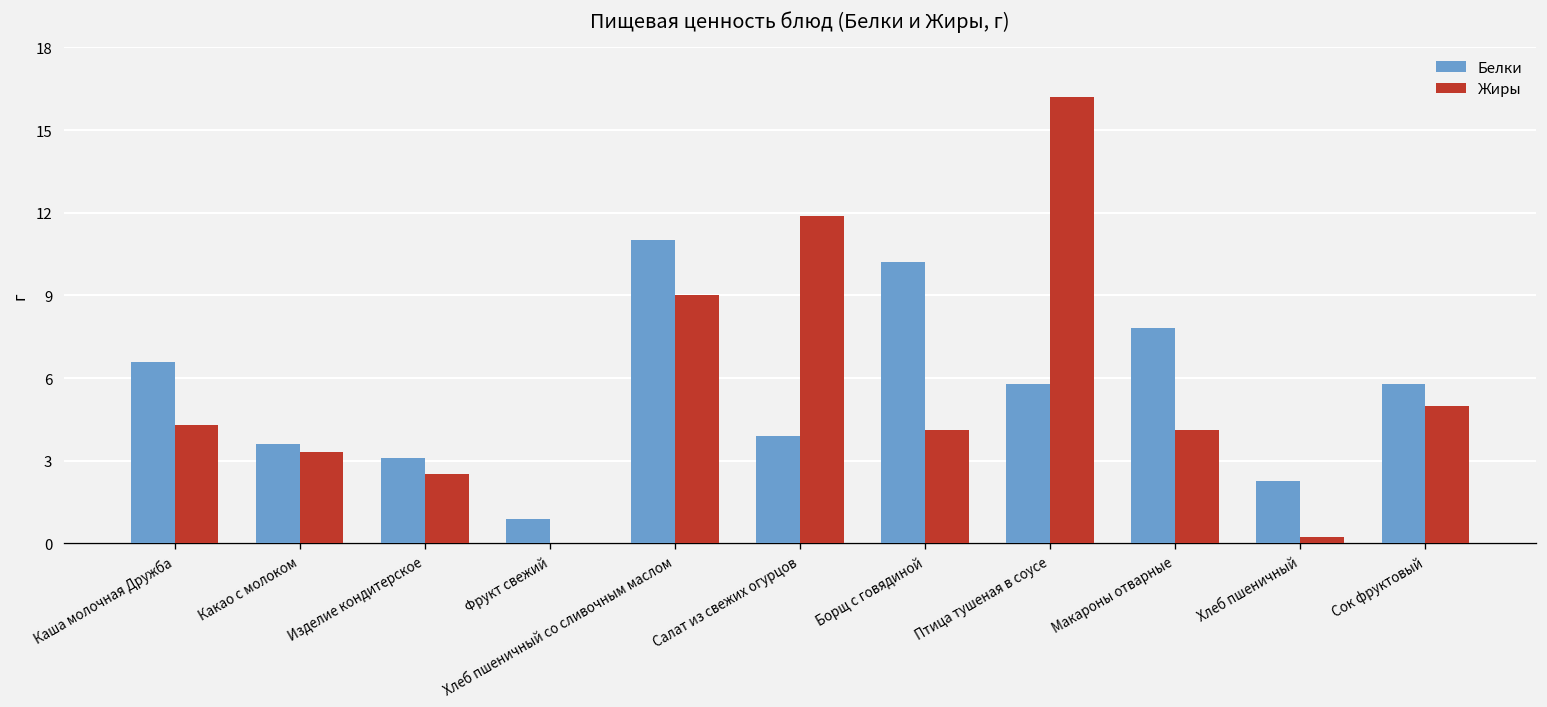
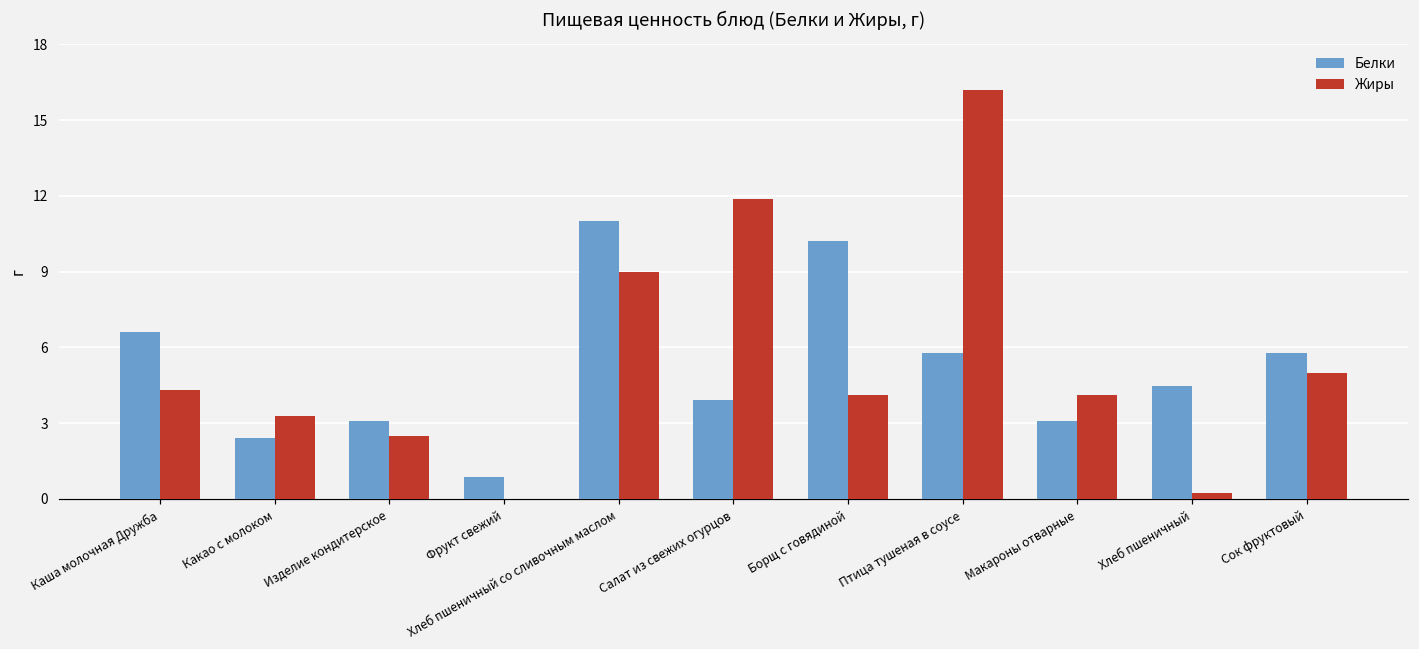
Белки, Какао с молоком: 3.6 -> 2.4
Белки, Макароны отварные: 7.8 -> 3.1
Белки, Хлеб пшеничный: 2.3 -> 4.5
